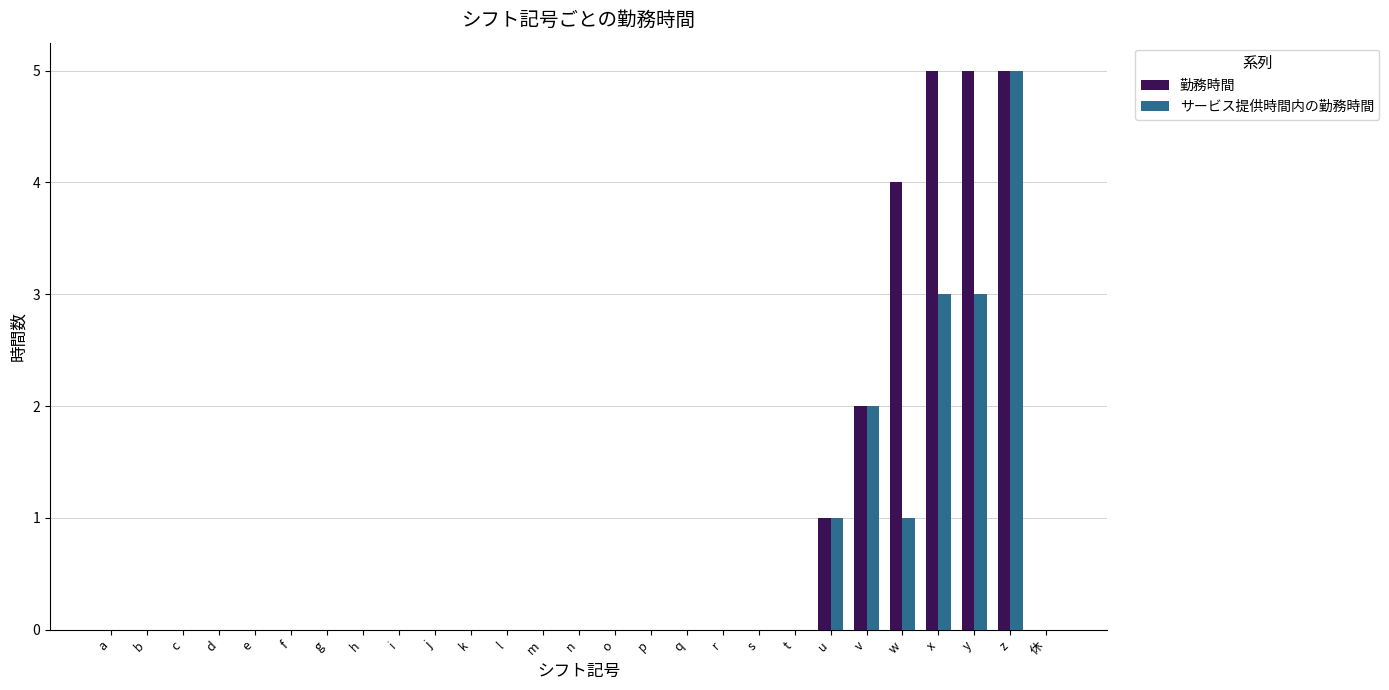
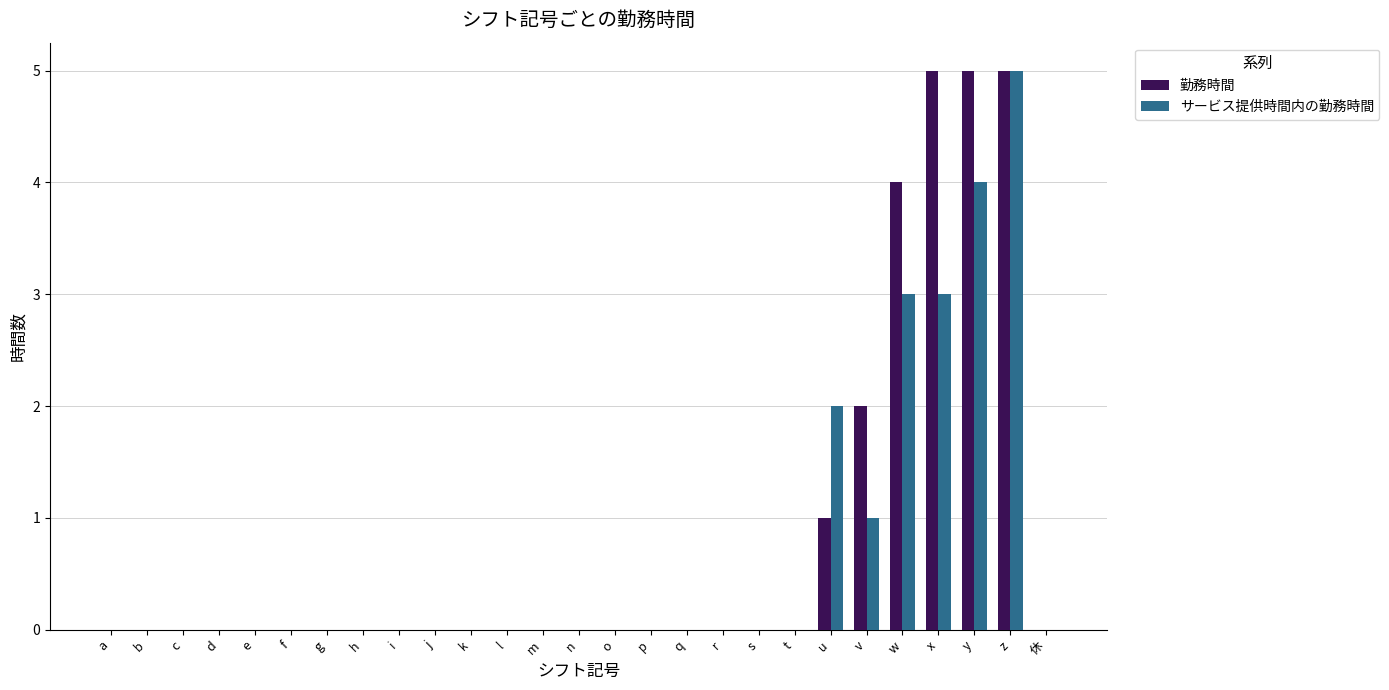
サービス提供時間内の勤務時間, u: 1 -> 2
サービス提供時間内の勤務時間, v: 2 -> 1
サービス提供時間内の勤務時間, w: 1 -> 3
サービス提供時間内の勤務時間, y: 3 -> 4
